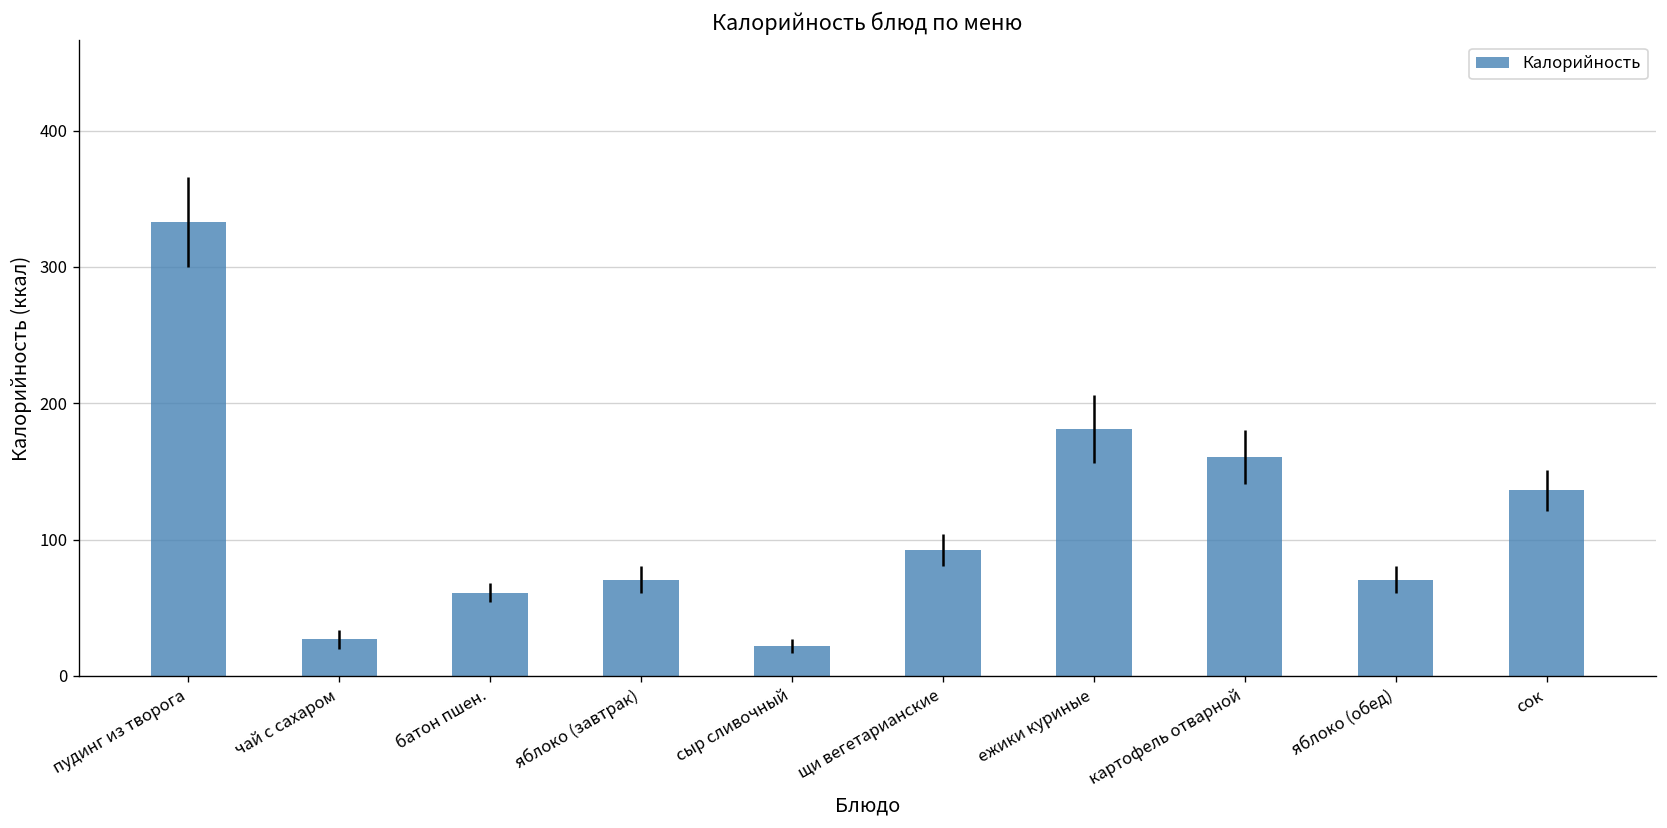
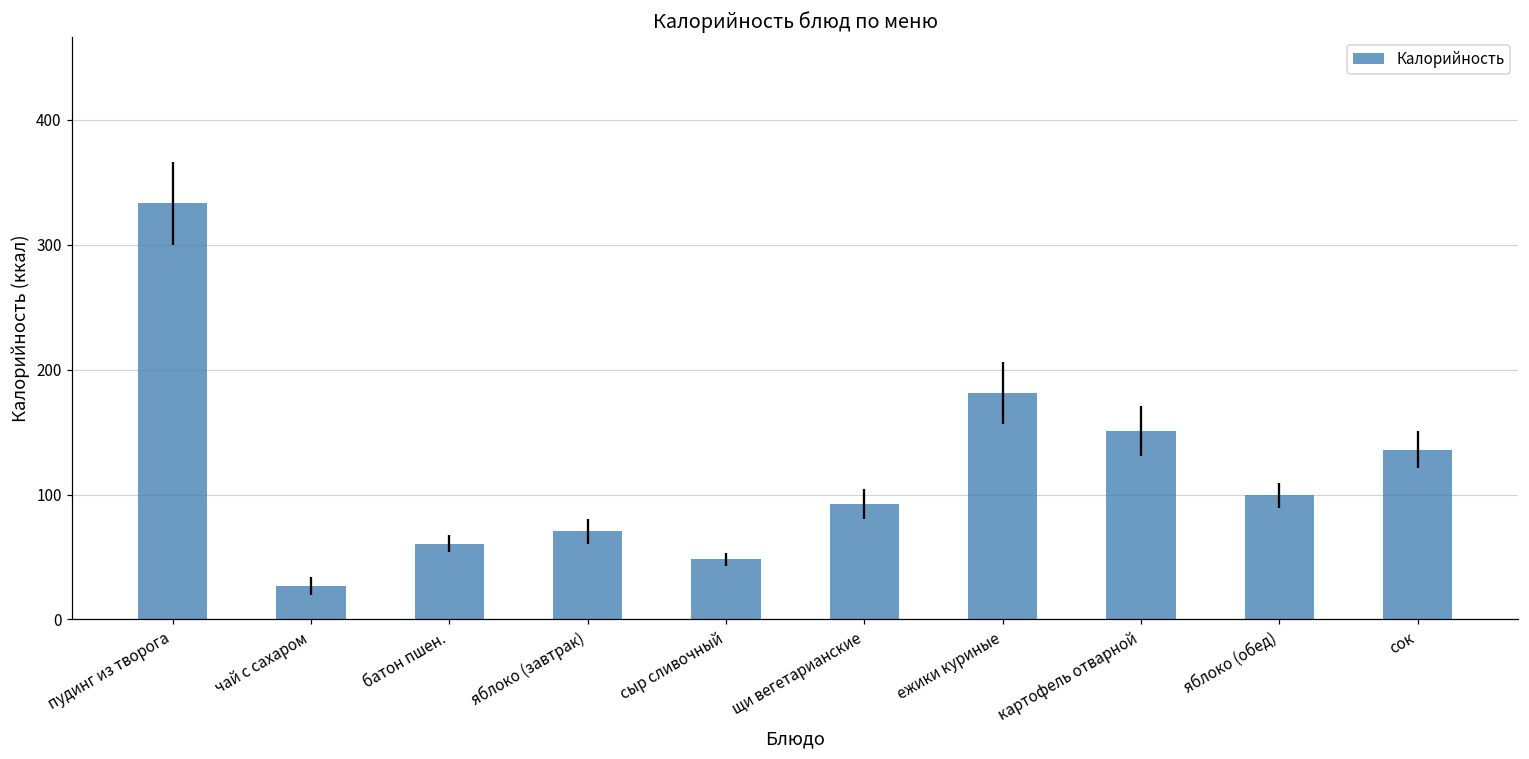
сыр сливочный: 22 -> 48
картофель отварной: 161 -> 151
яблоко (обед): 71 -> 99
